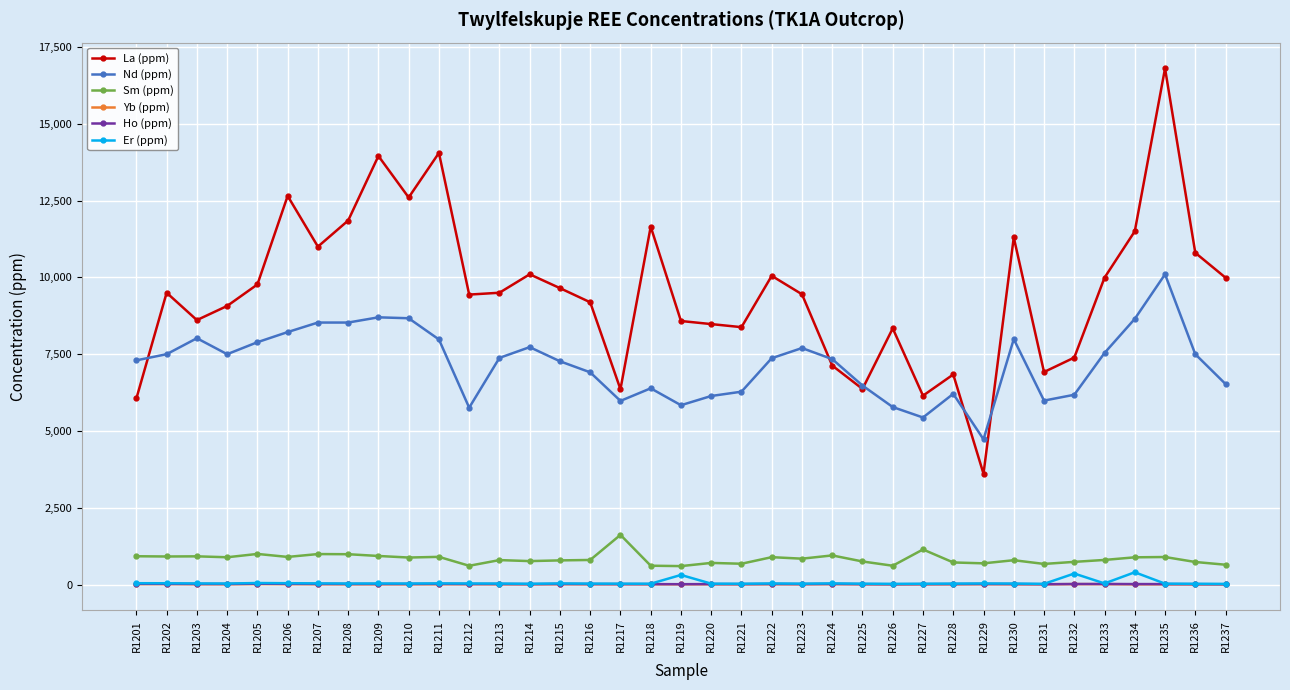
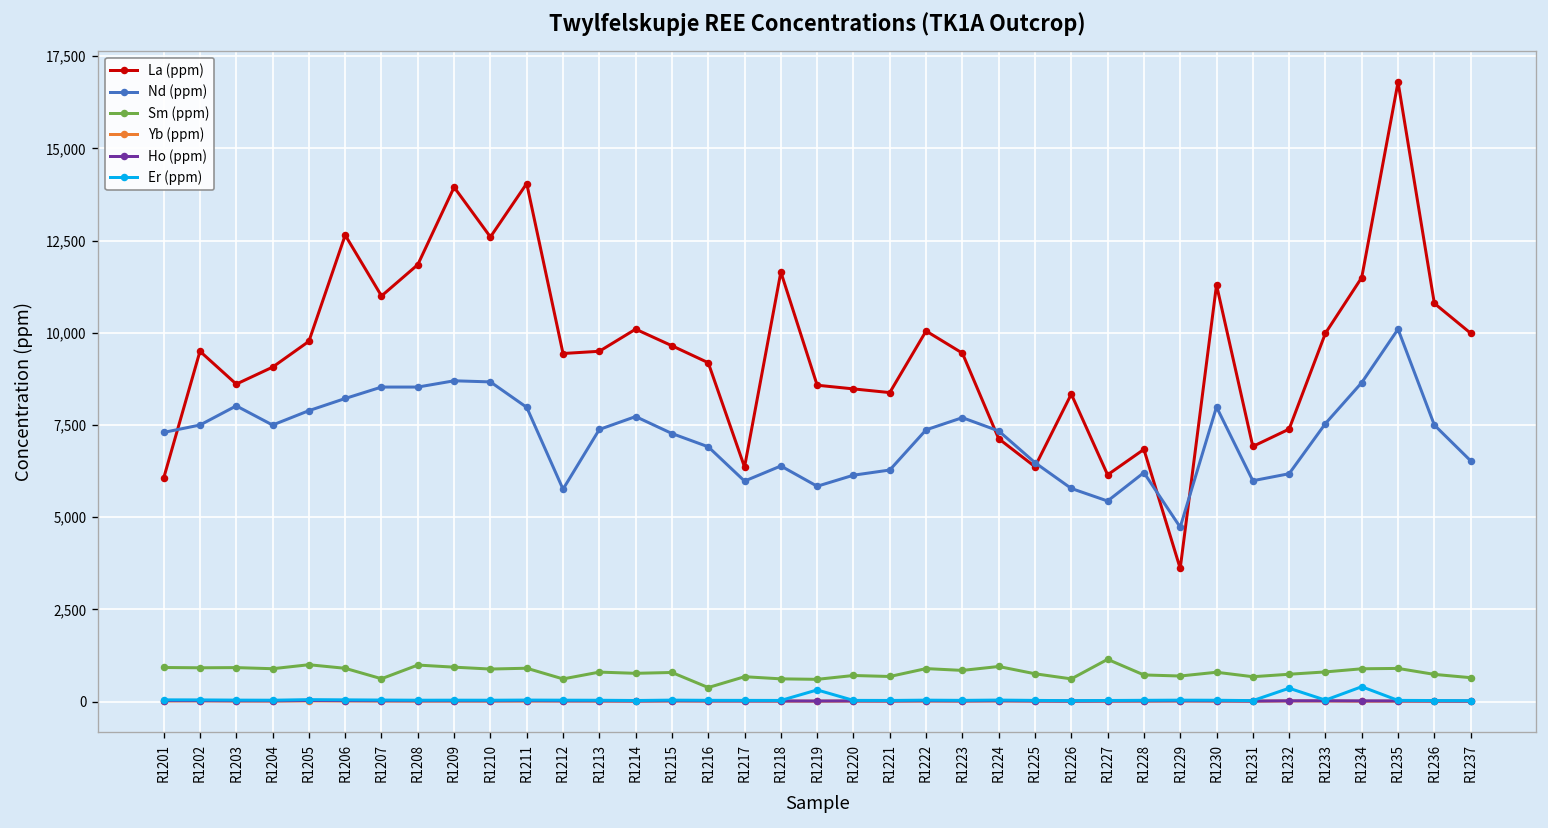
Sm (ppm), R1207: 1,000 -> 600
Sm (ppm), R1216: 800 -> 400
Sm (ppm), R1217: 1,600 -> 700
